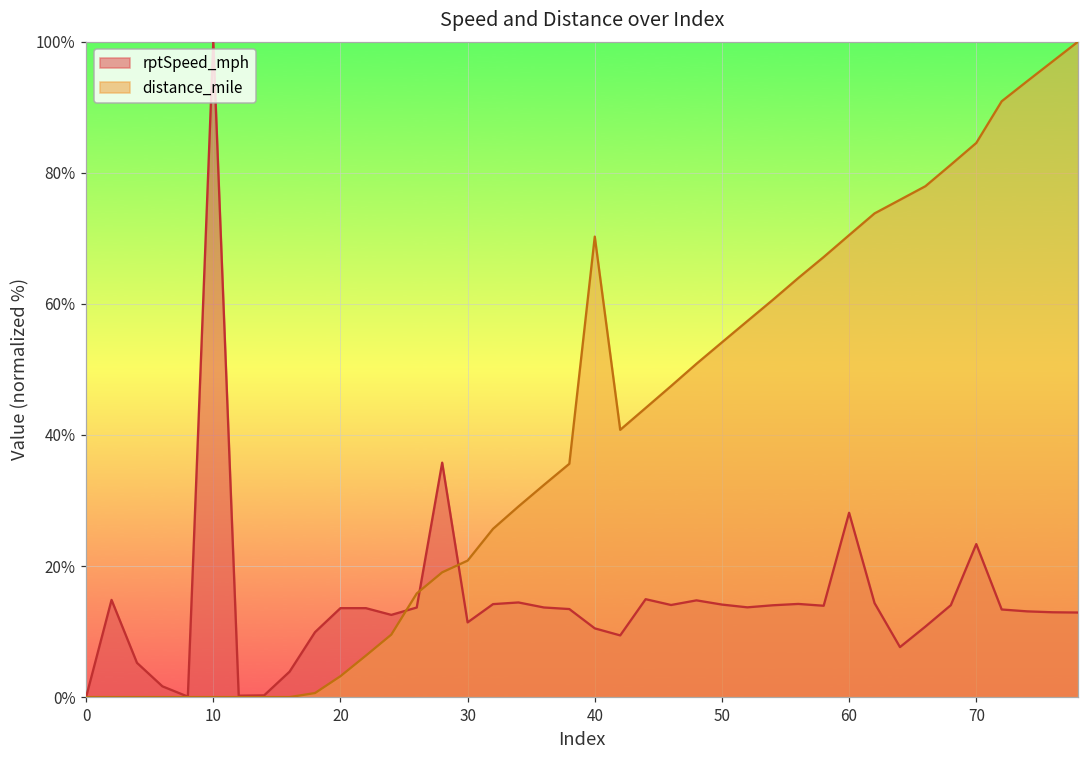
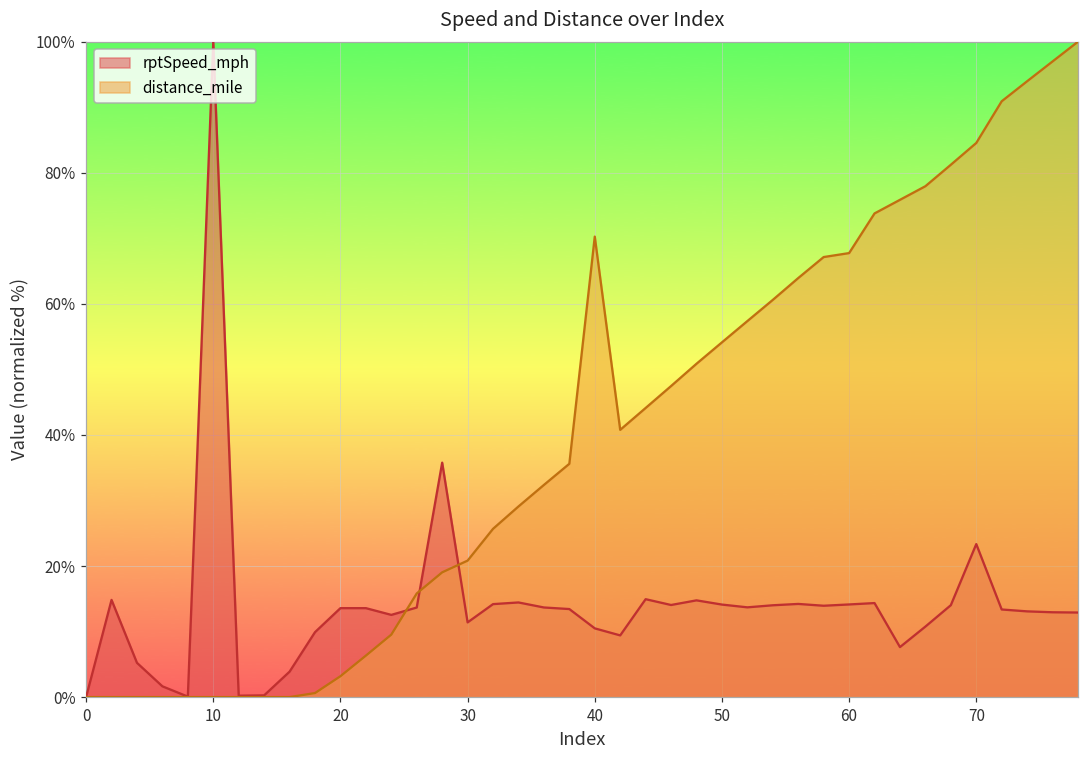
rptSpeed_mph, 60: 28% -> 14%
distance_mile, 60: 70% -> 68%
